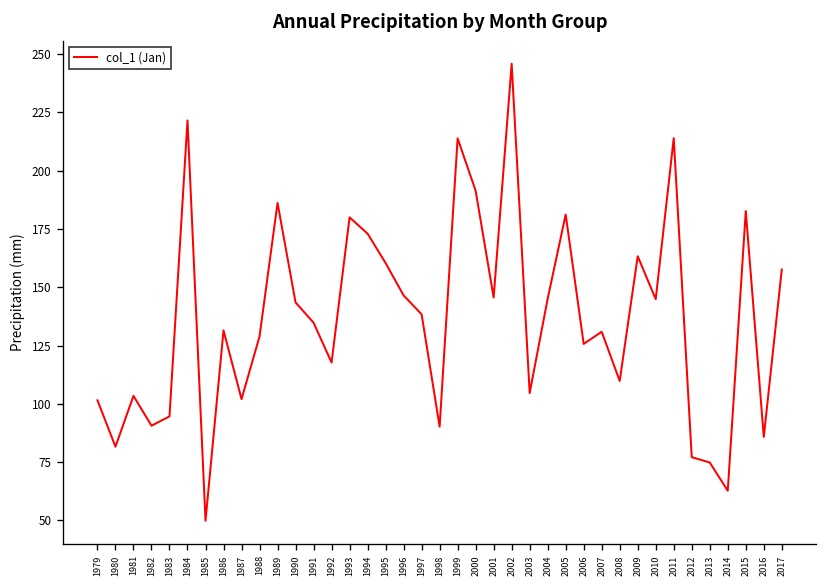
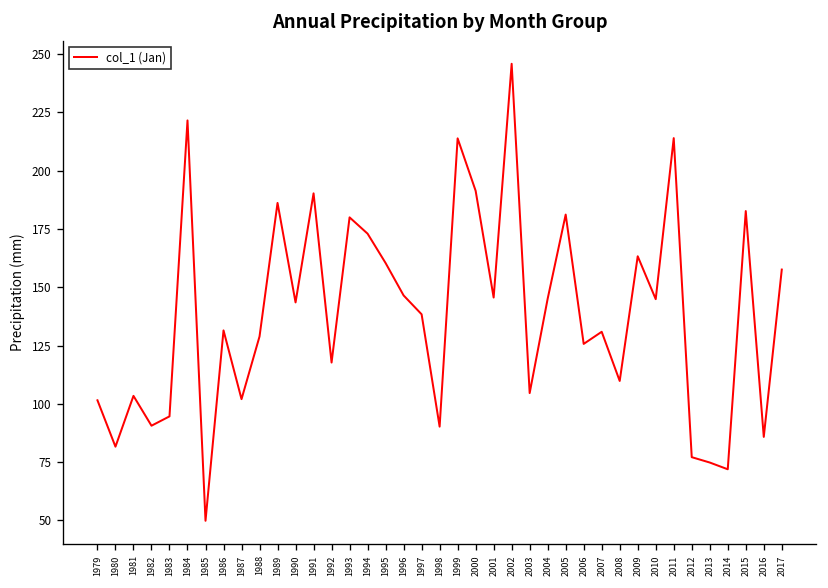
1991: 135 -> 190
2014: 63 -> 72
